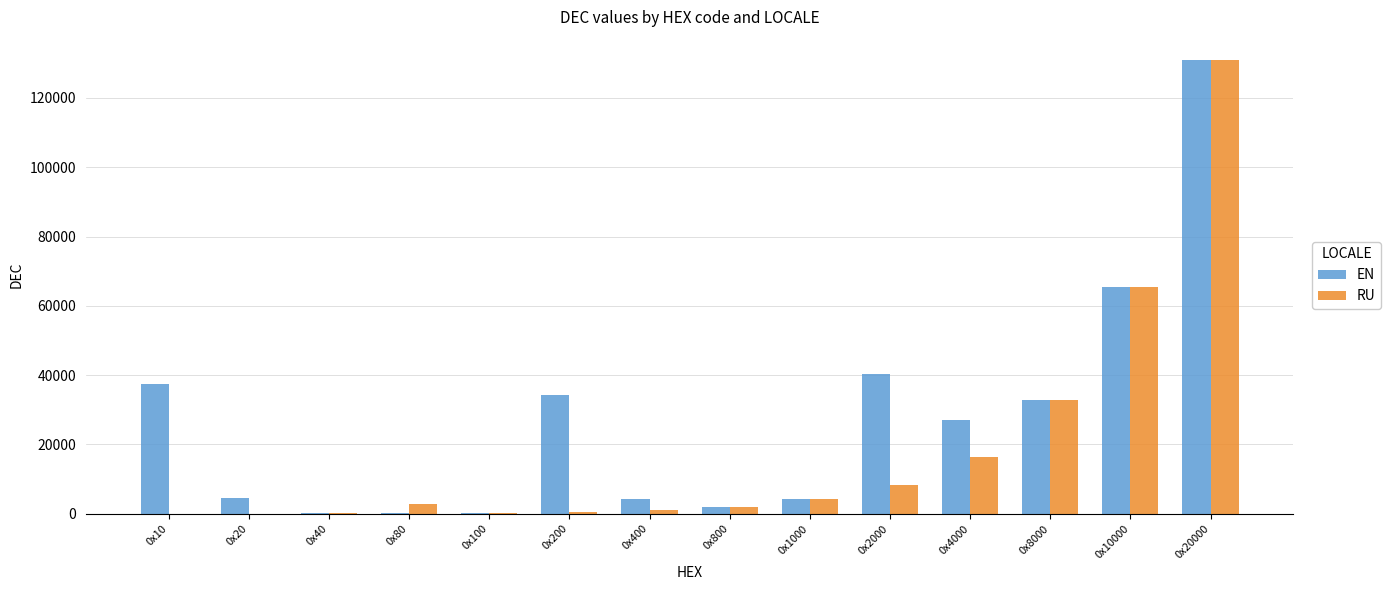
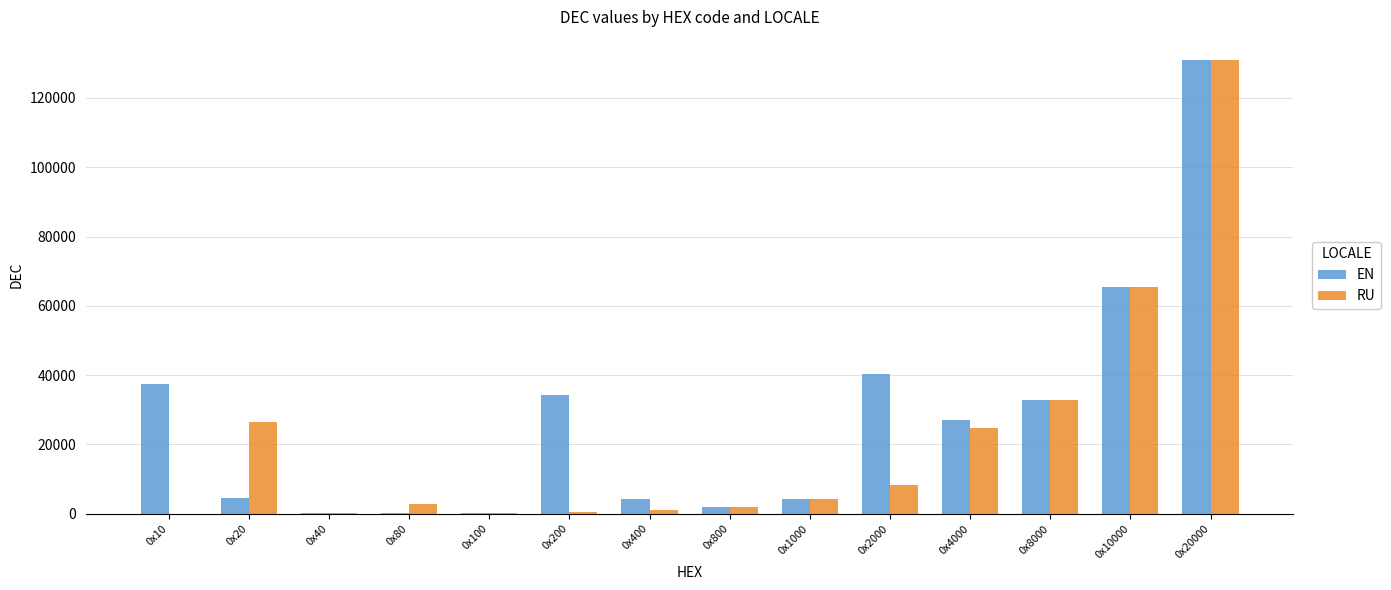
RU, 0x20: 0 -> 26000
RU, 0x4000: 16000 -> 25000
